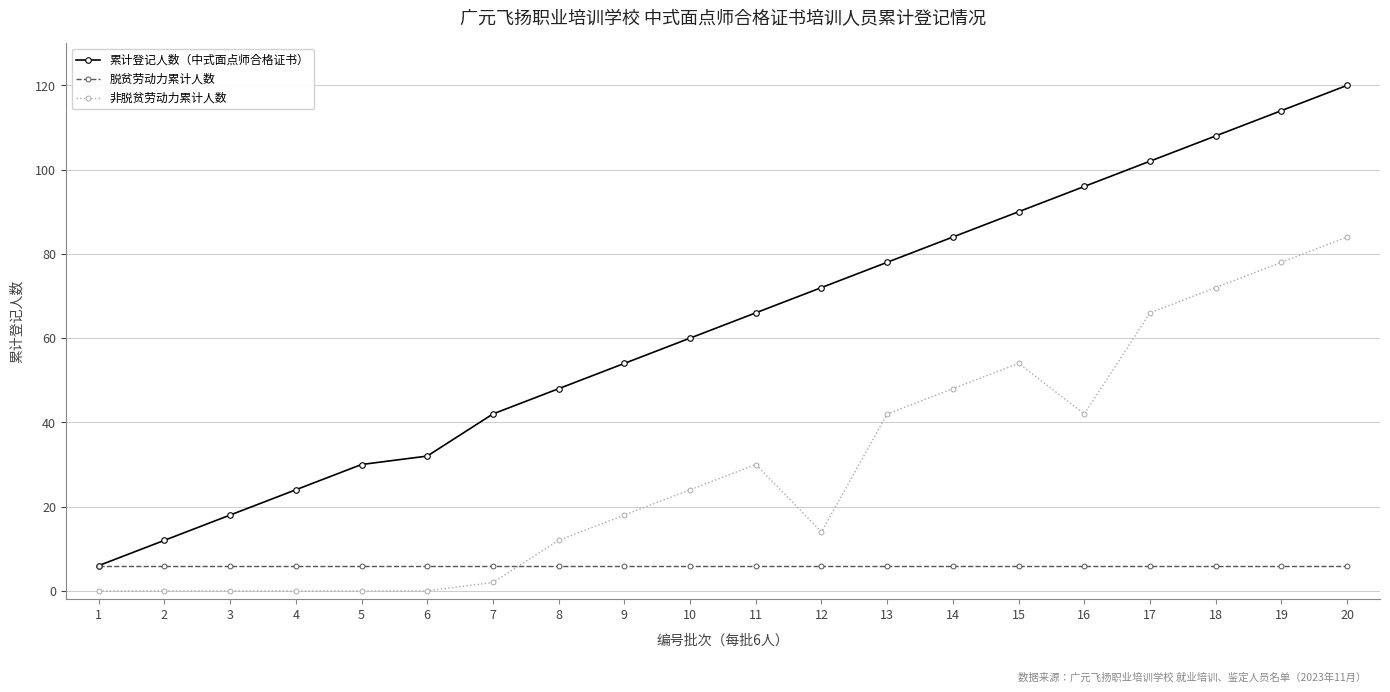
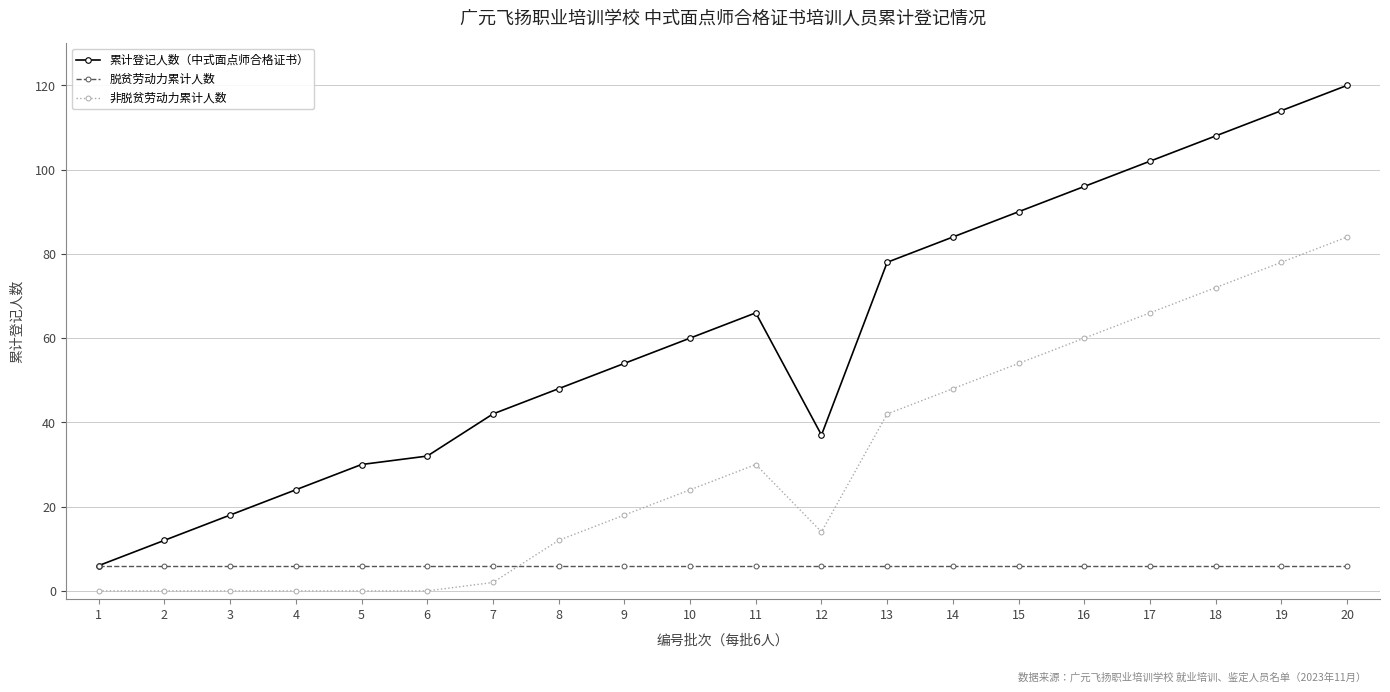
累计登记人数（中式面点师合格证书）, 12: 72 -> 37
非脱贫劳动力累计人数, 16: 42 -> 60
